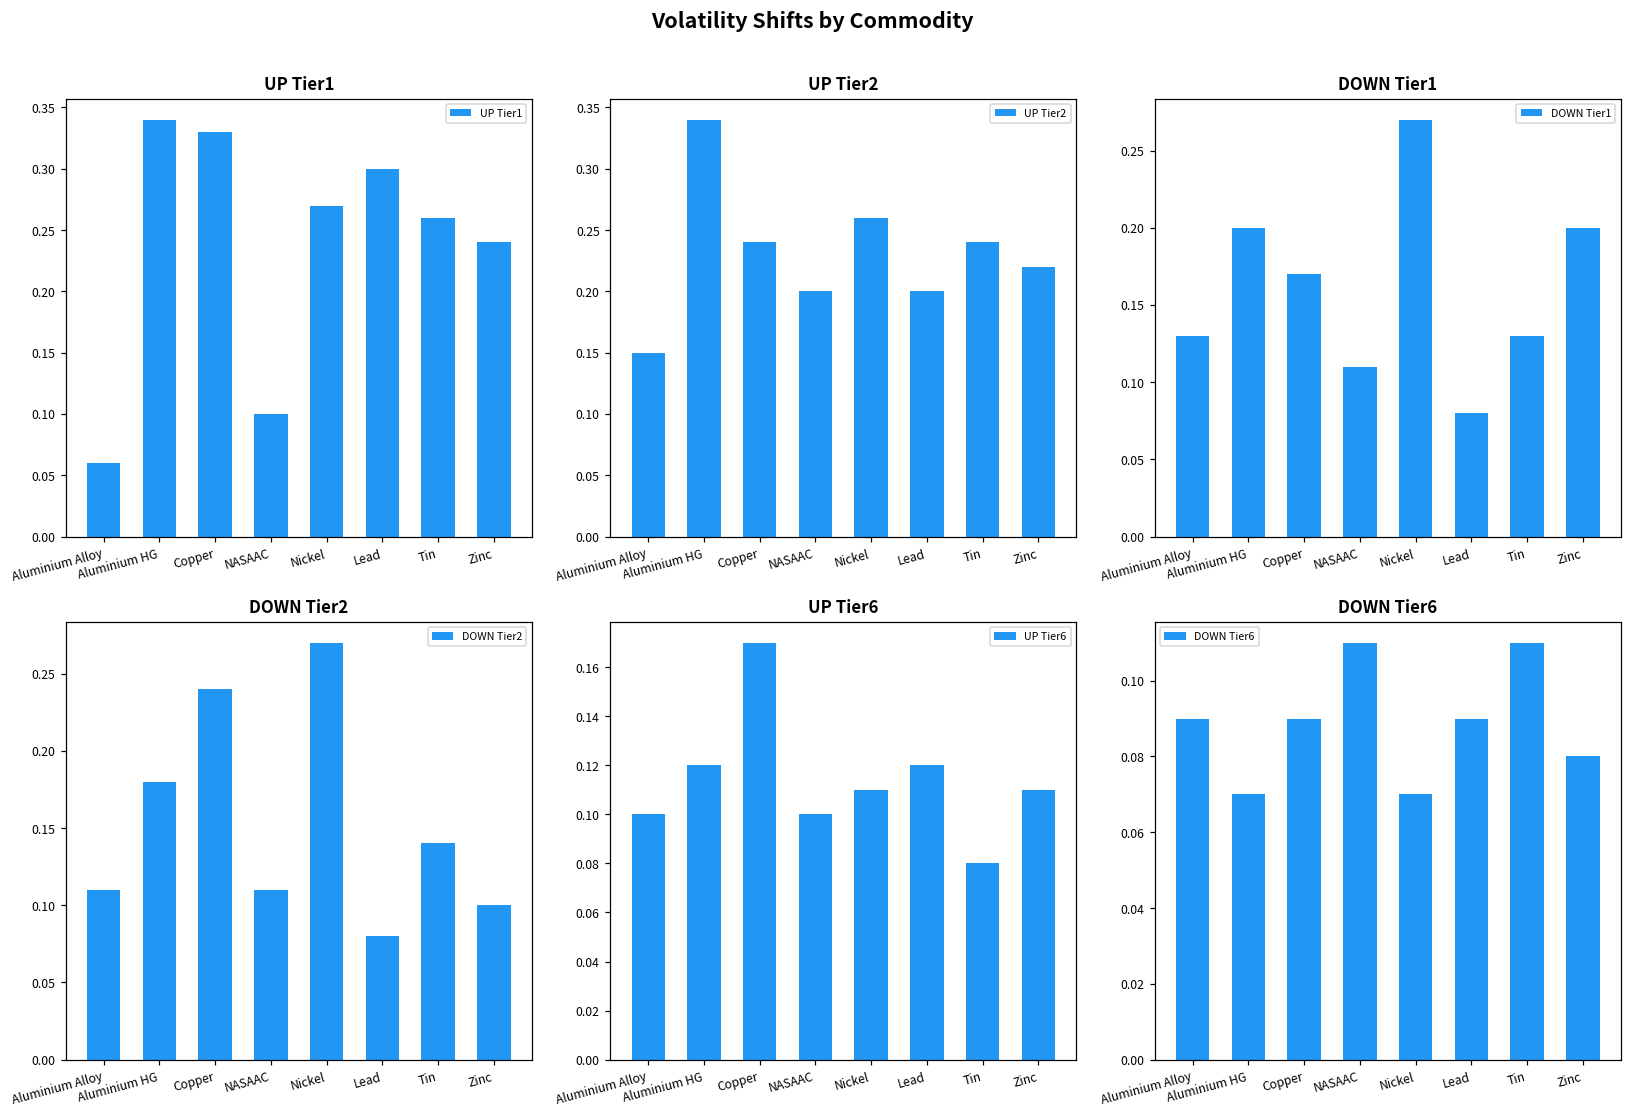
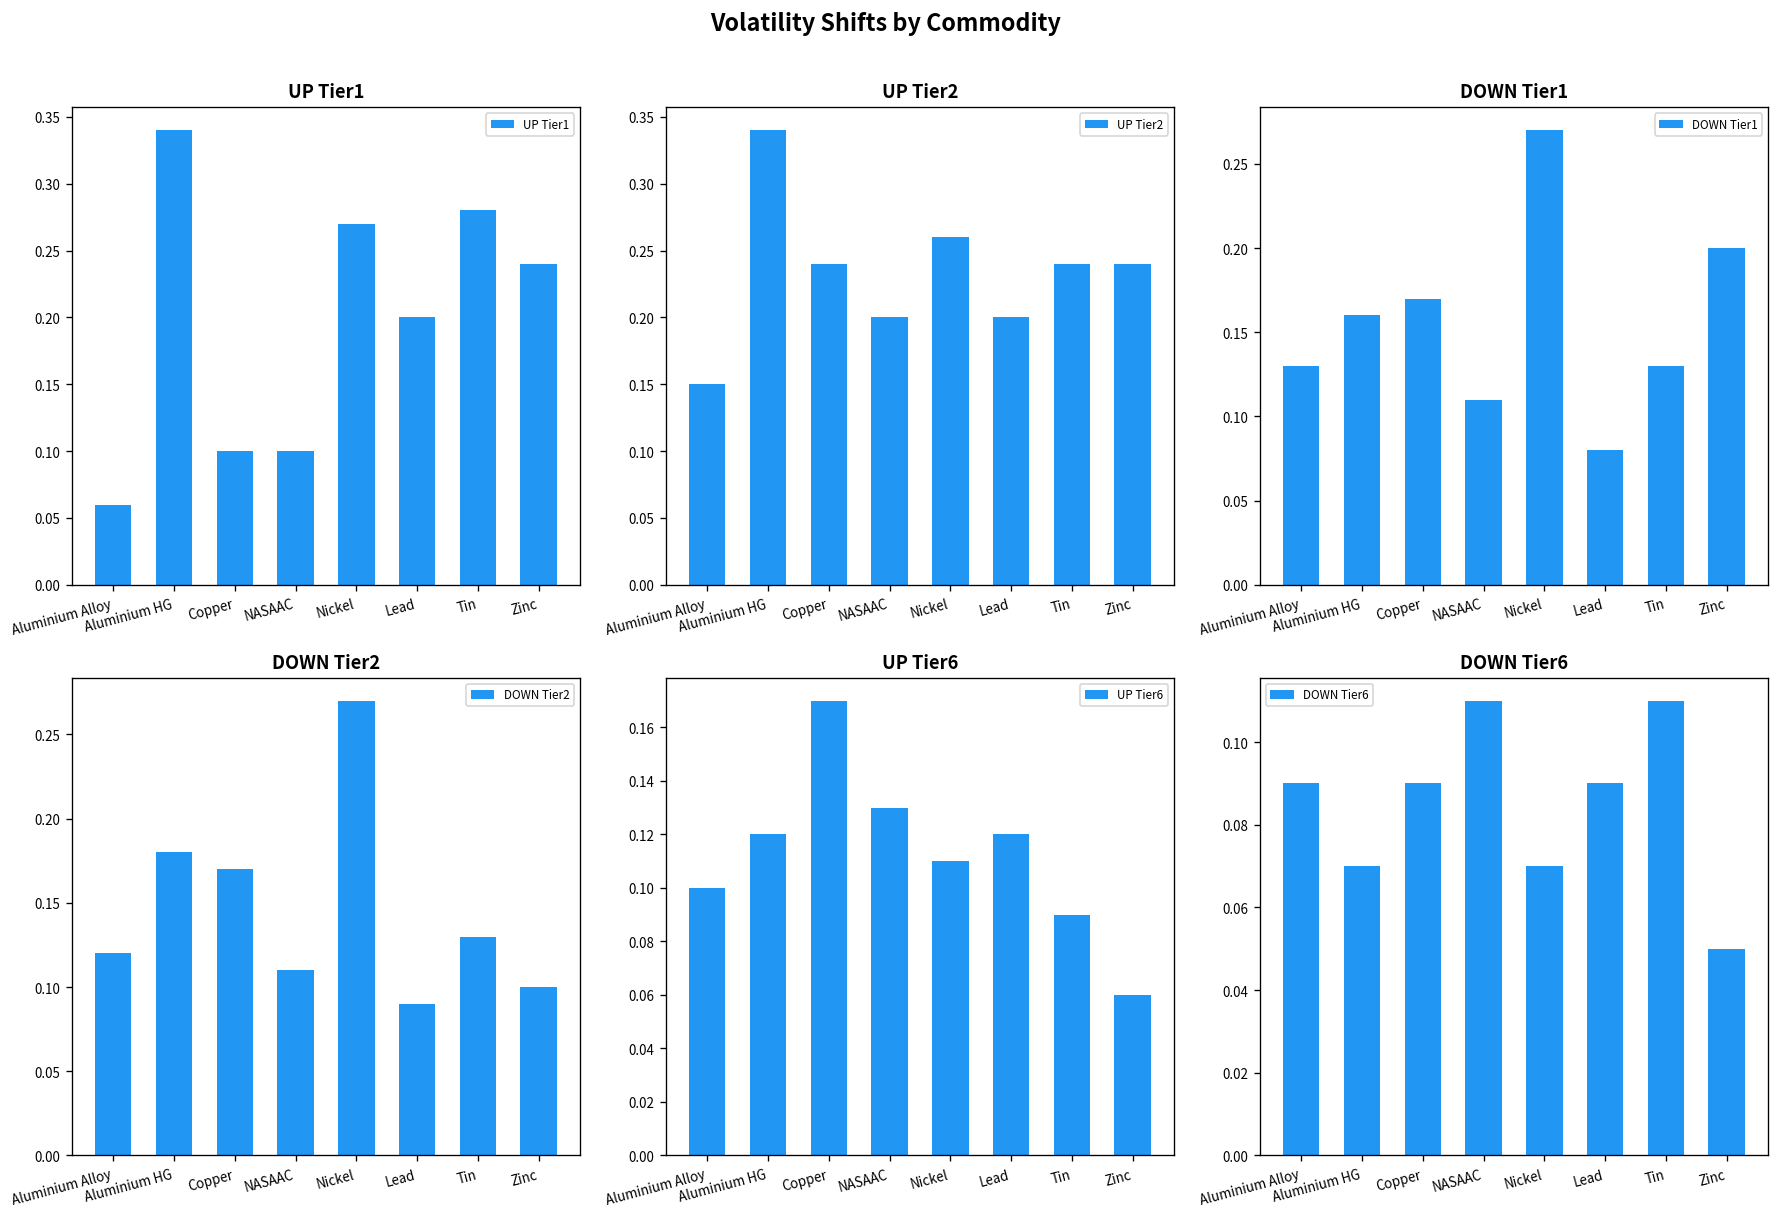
UP Tier1, Copper: 0.33 -> 0.10
UP Tier1, Lead: 0.3 -> 0.2
UP Tier1, Tin: 0.26 -> 0.28
UP Tier2, Zinc: 0.22 -> 0.24
DOWN Tier1, Aluminium HG: 0.20 -> 0.16
DOWN Tier2, Aluminium Alloy: 0.11 -> 0.12
DOWN Tier2, Copper: 0.24 -> 0.17
DOWN Tier2, Lead: 0.08 -> 0.09
DOWN Tier2, Tin: 0.14 -> 0.13
UP Tier6, NASAAC: 0.10 -> 0.13
UP Tier6, Tin: 0.08 -> 0.09
UP Tier6, Zinc: 0.11 -> 0.06
DOWN Tier6, Zinc: 0.08 -> 0.05
